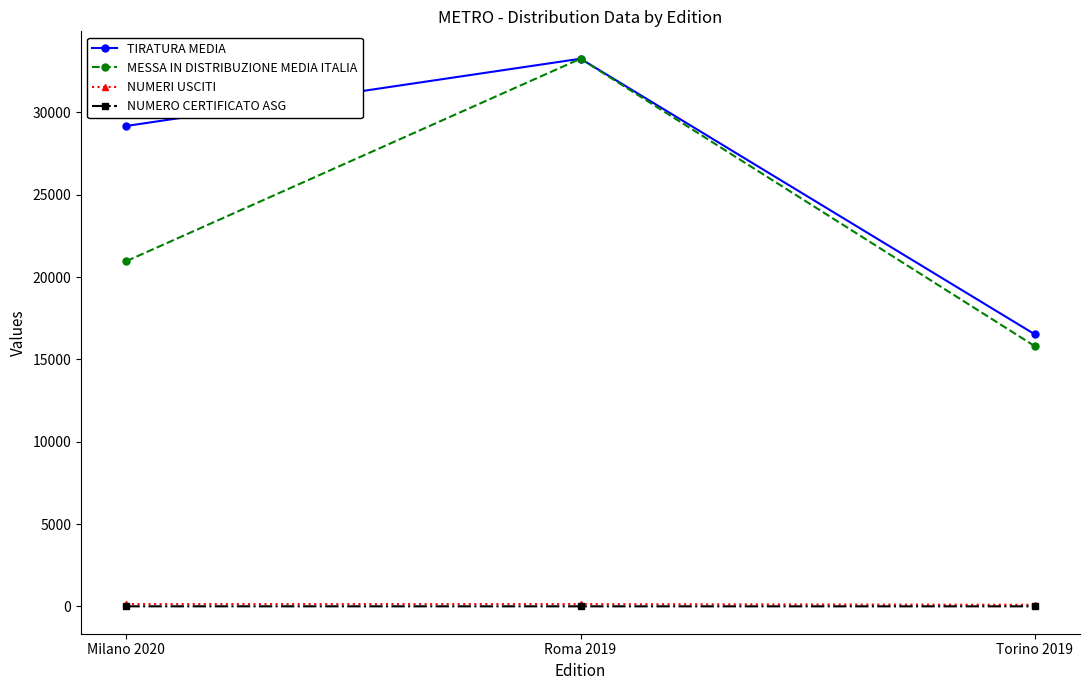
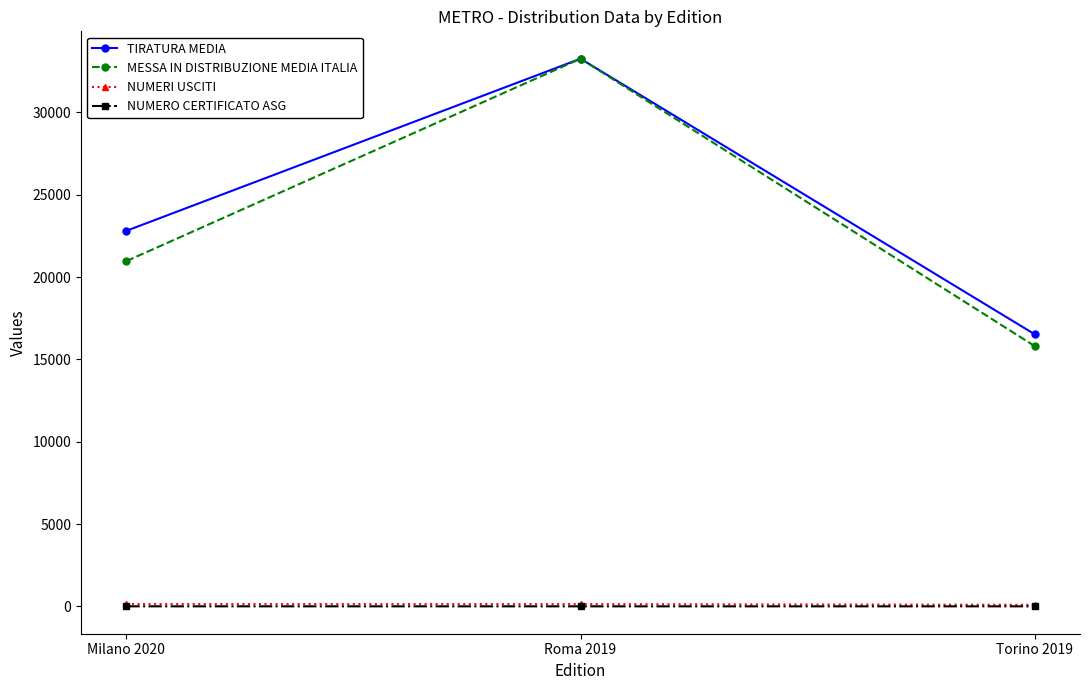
TIRATURA MEDIA, Milano 2020: 29200 -> 22800
